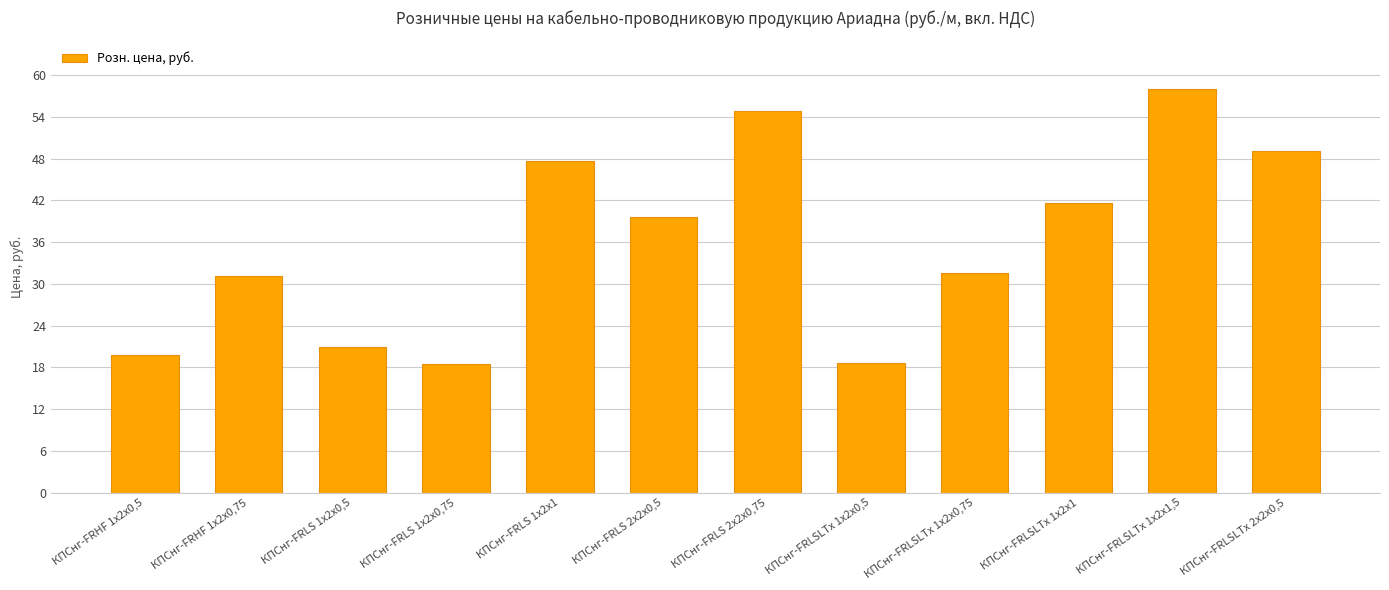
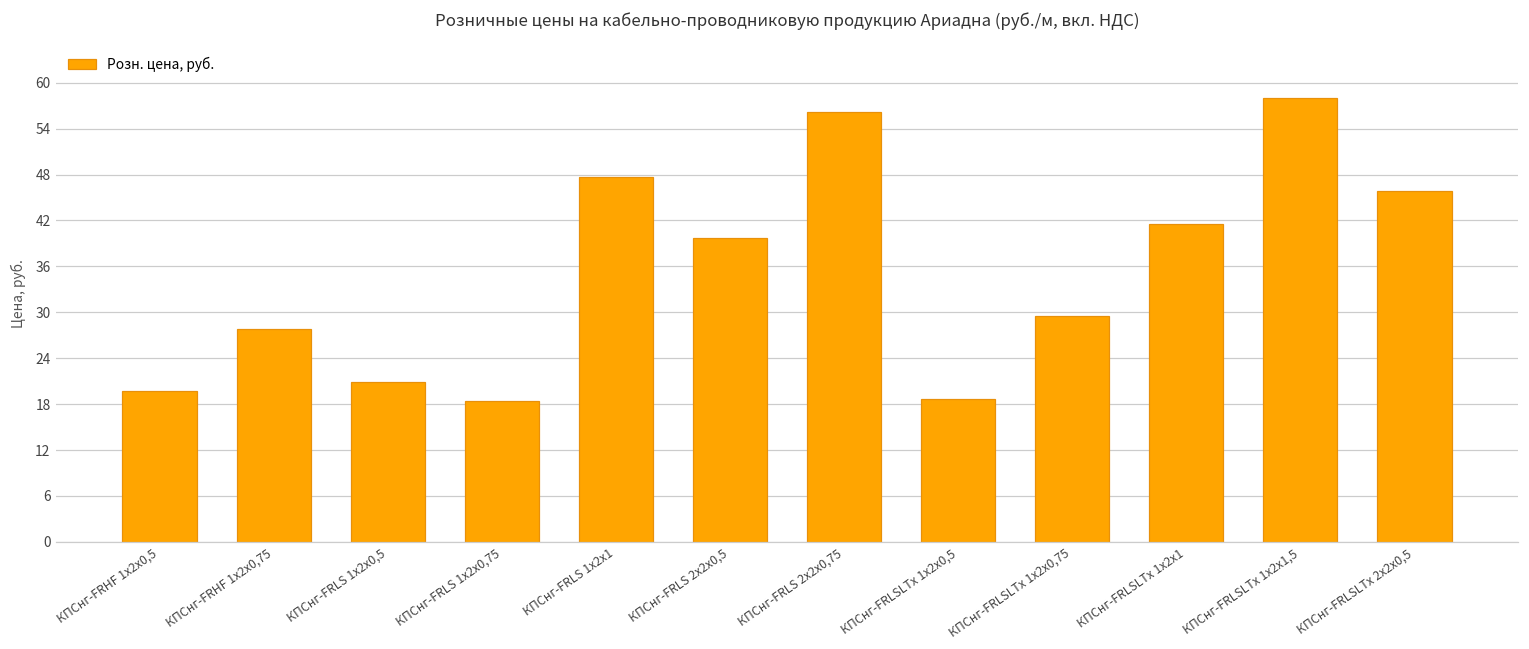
КПСнг-FRHF 1х2х0,75: 31 -> 28
КПСнг-FRLS 2х2х0,75: 55 -> 56
КПСнг-FRLSLTx 1х2х0,75: 32 -> 30
КПСнг-FRLSLTx 2х2х0,5: 49 -> 46
